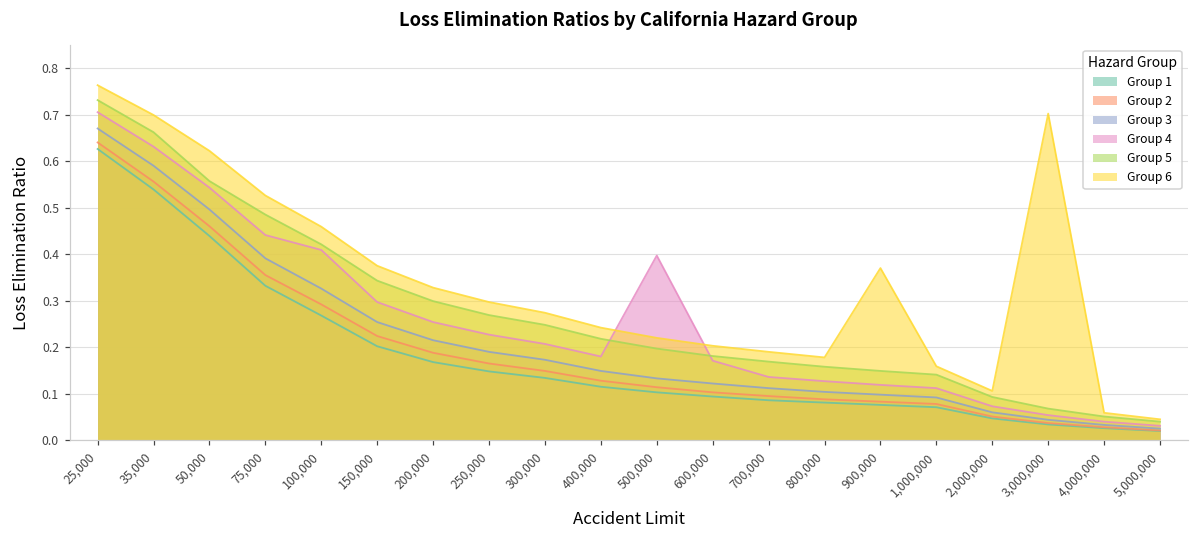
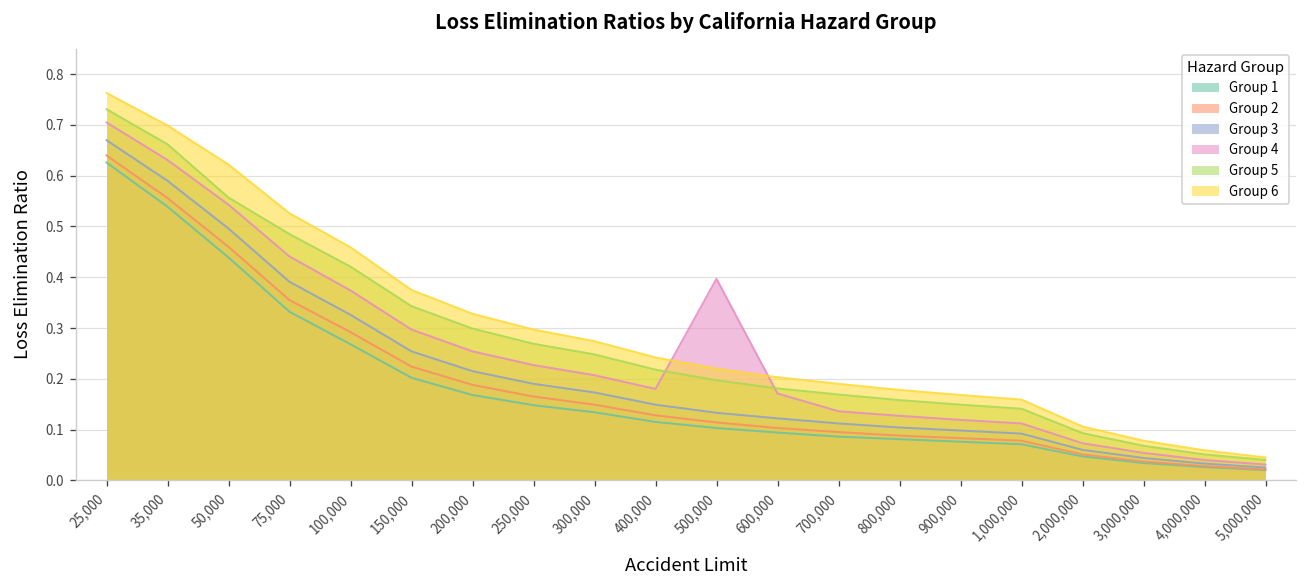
Group 4, 100,000: 0.41 -> 0.37
Group 6, 900,000: 0.37 -> 0.17
Group 6, 3,000,000: 0.70 -> 0.08
